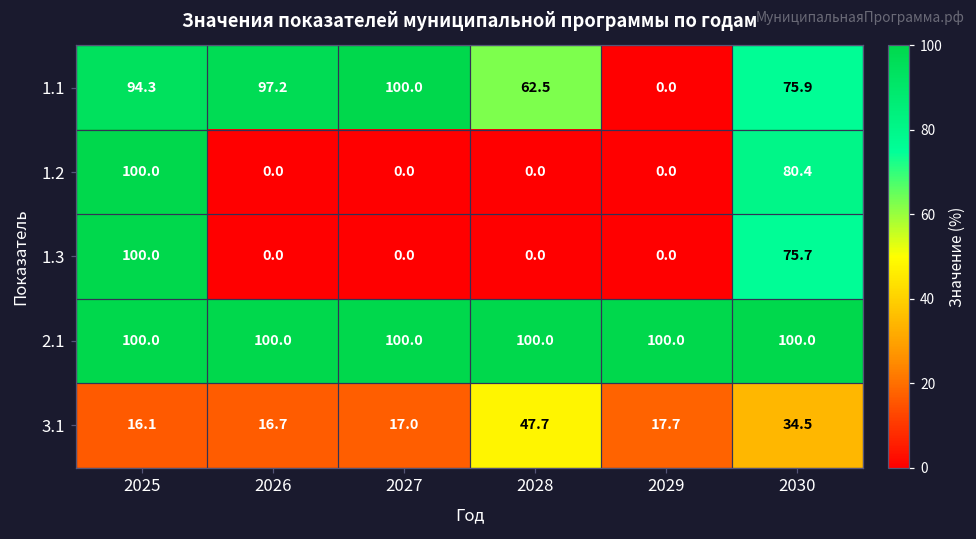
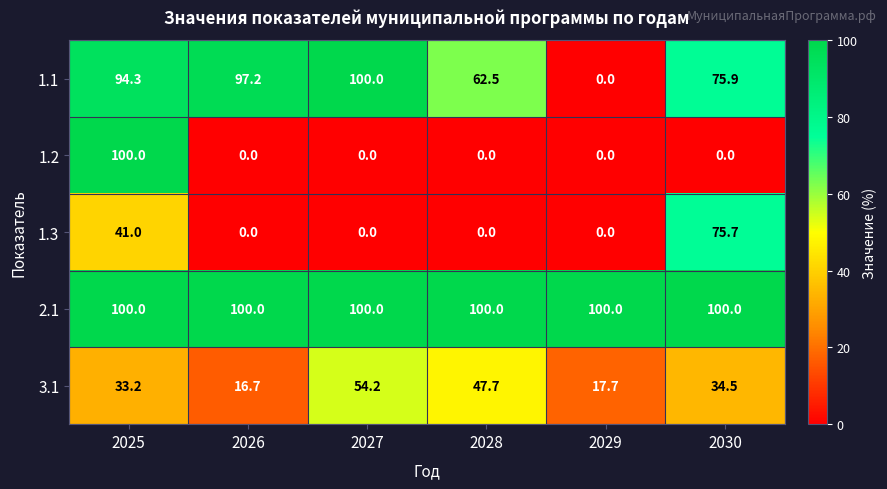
1.2, 2030: 80.4 -> 0.0
1.3, 2025: 100.0 -> 41.0
3.1, 2025: 16.1 -> 33.2
3.1, 2027: 17.0 -> 54.2
